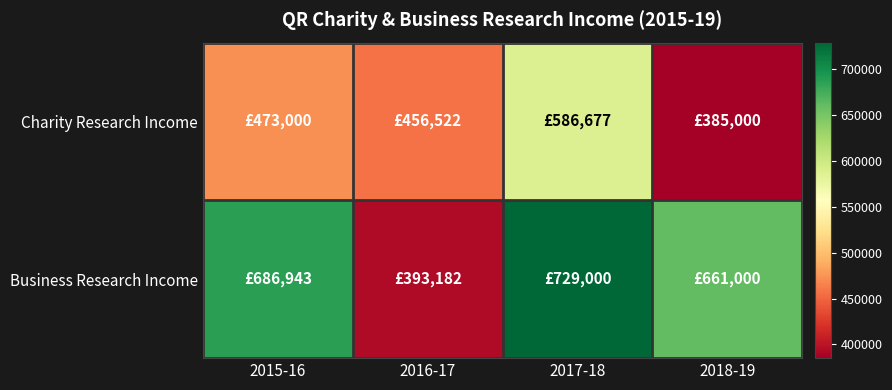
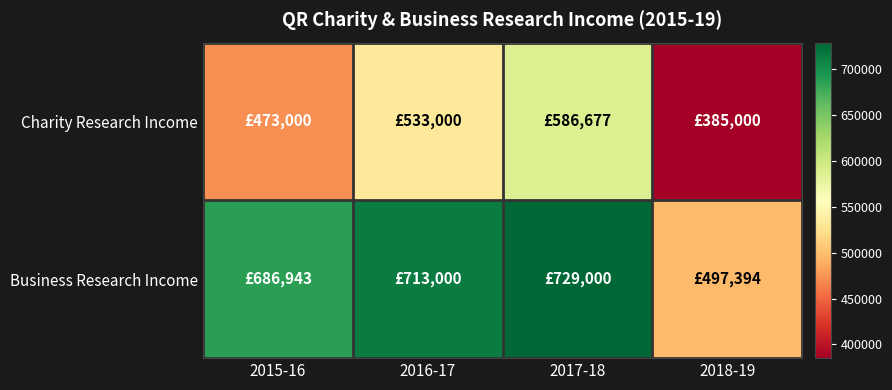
Charity Research Income, 2016-17: £456,522 -> £533,000
Business Research Income, 2016-17: £393,182 -> £713,000
Business Research Income, 2018-19: £661,000 -> £497,394
